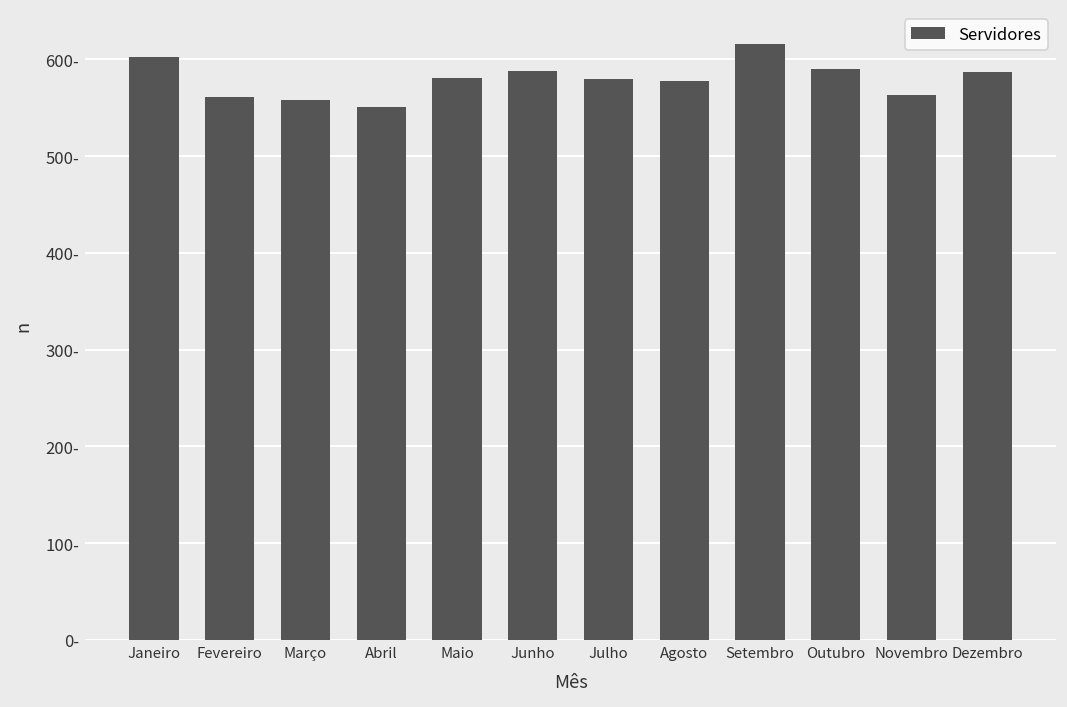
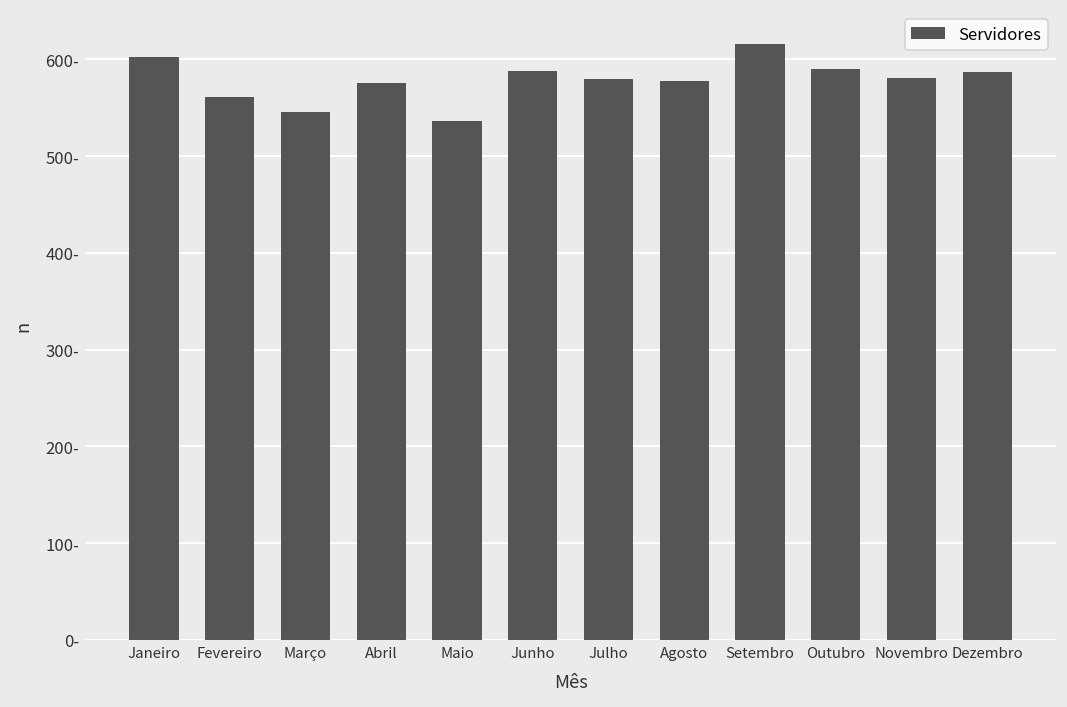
Março: 560- -> 550-
Abril: 550- -> 580-
Maio: 580- -> 540-
Novembro: 560- -> 580-
